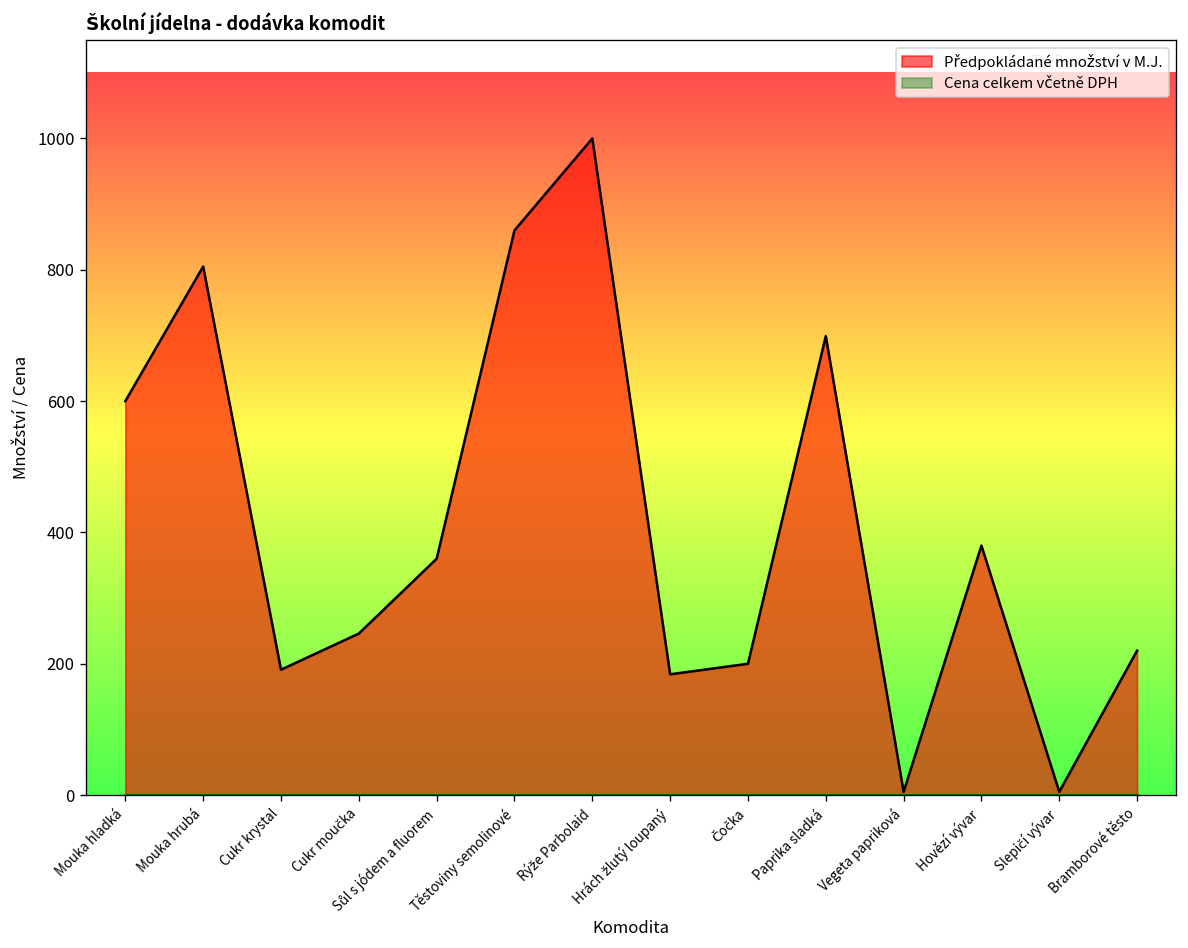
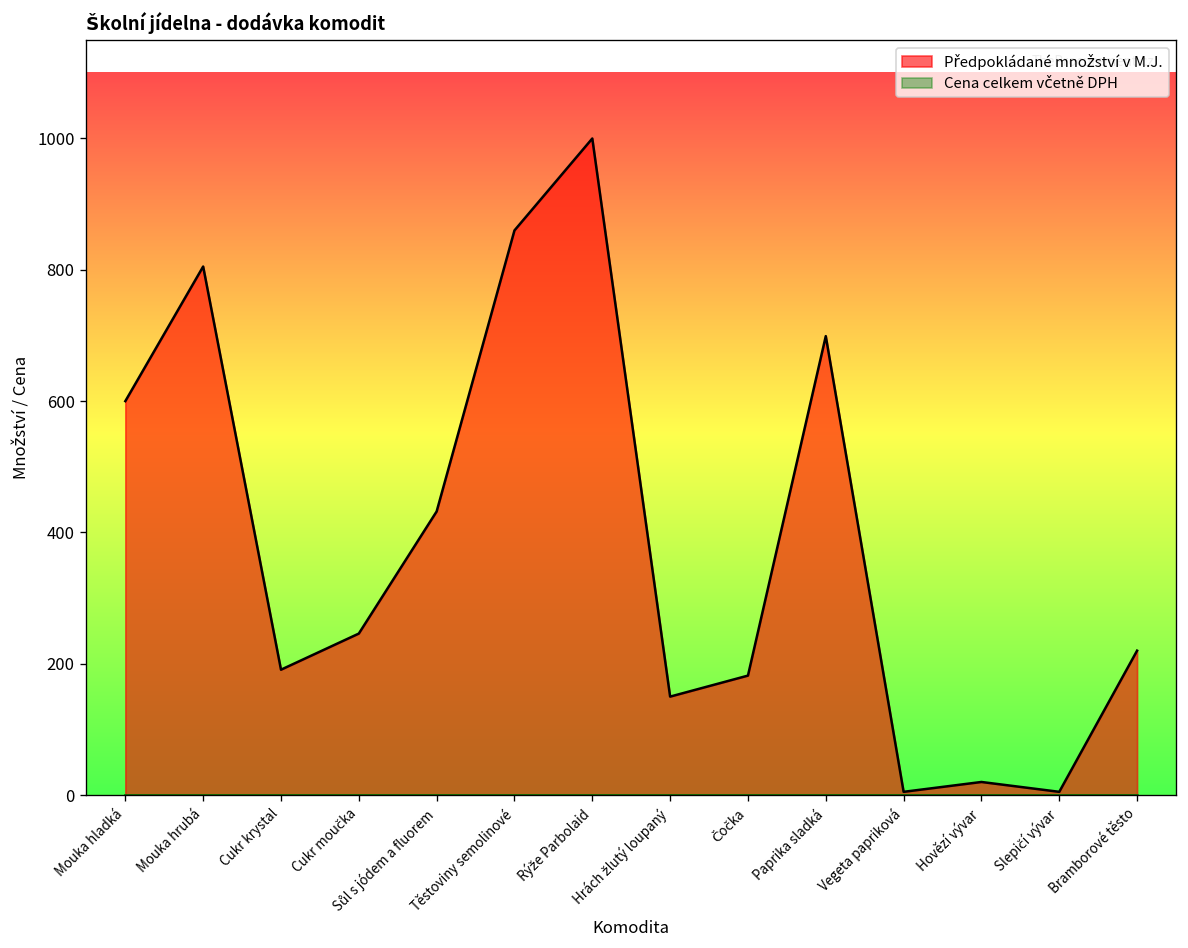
Předpokládané množství v M.J., Sůl s jódem a fluorem: 360 -> 430
Předpokládané množství v M.J., Hrách žlutý loupaný: 180 -> 150
Předpokládané množství v M.J., Čočka: 200 -> 180
Předpokládané množství v M.J., Hovězí vývar: 380 -> 20
